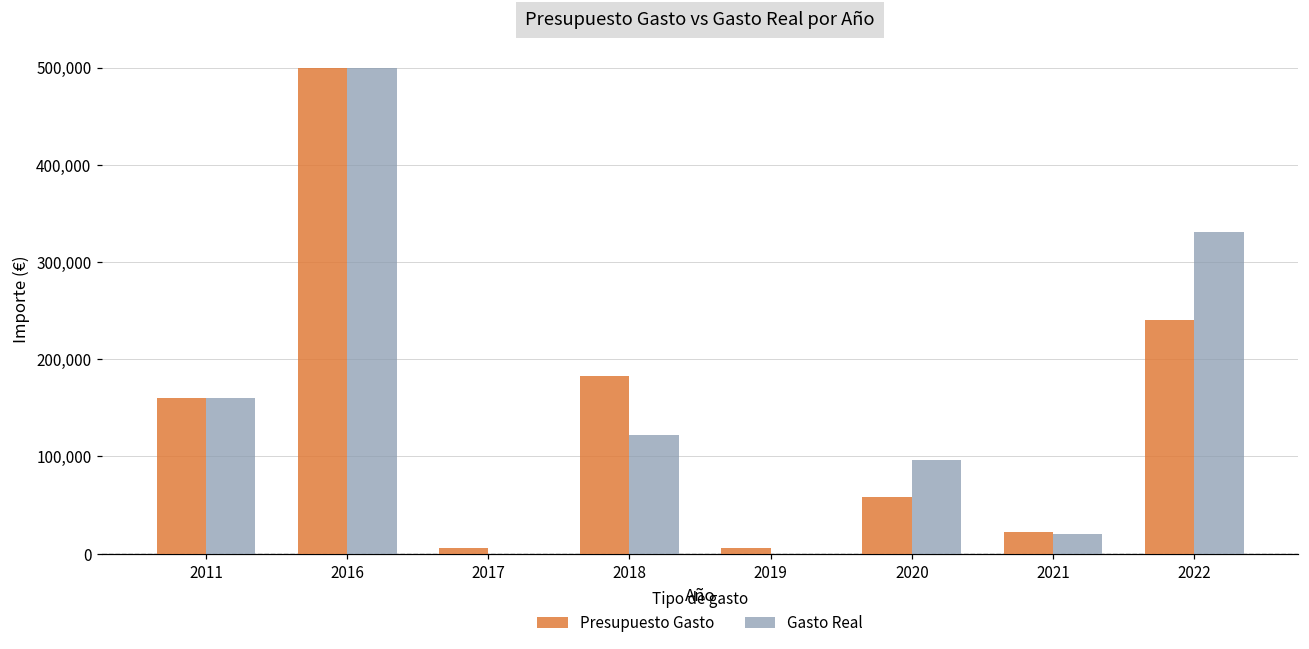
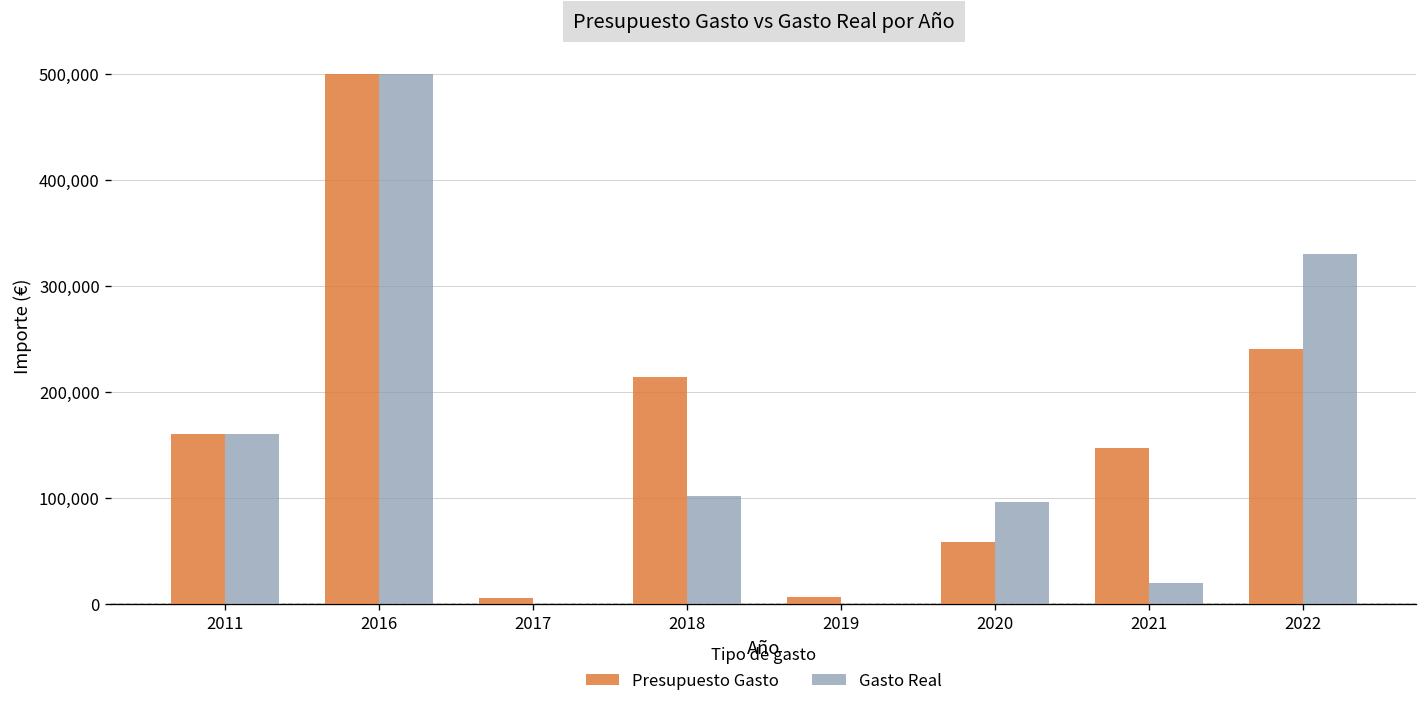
Presupuesto Gasto, 2018: 180,000 -> 210,000
Gasto Real, 2018: 120,000 -> 100,000
Presupuesto Gasto, 2021: 20,000 -> 150,000
